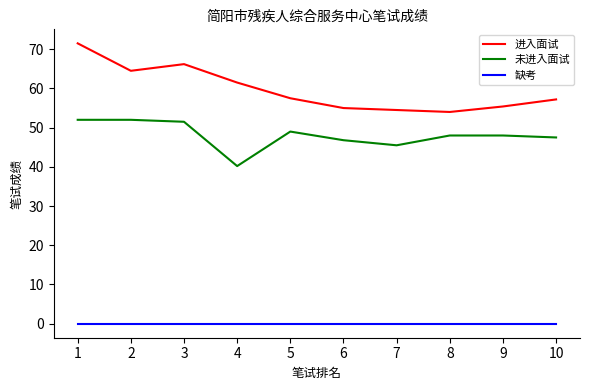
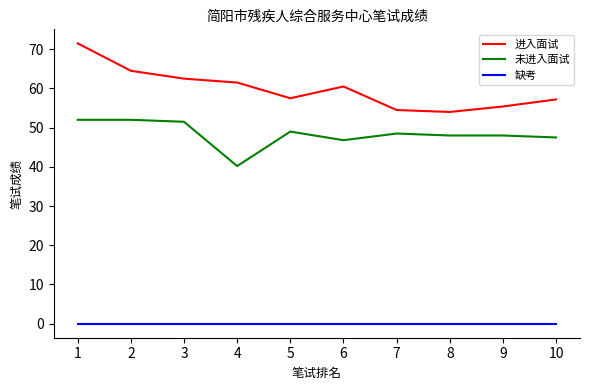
进入面试, 3: 66 -> 63
进入面试, 6: 55 -> 61
未进入面试, 7: 46 -> 49
